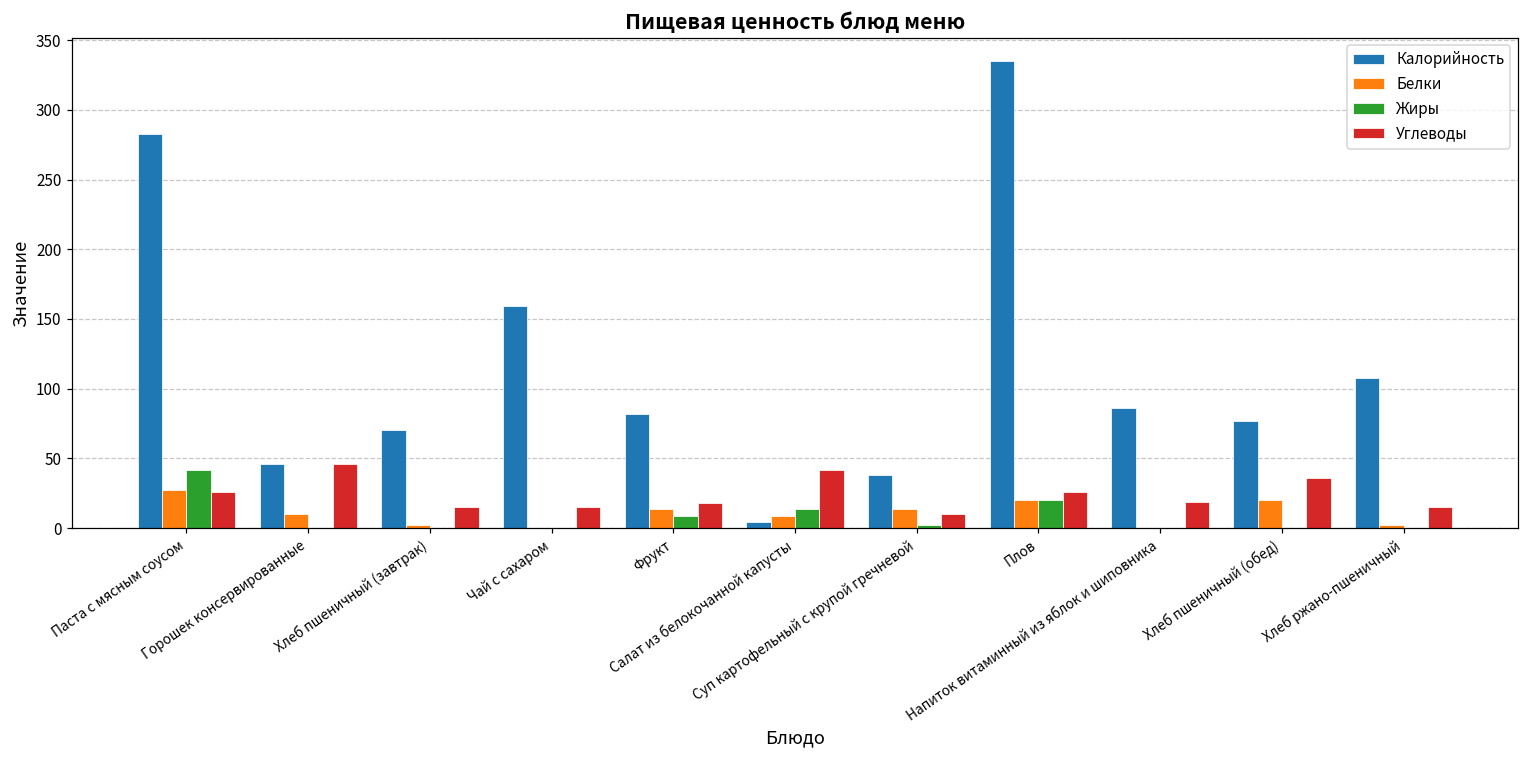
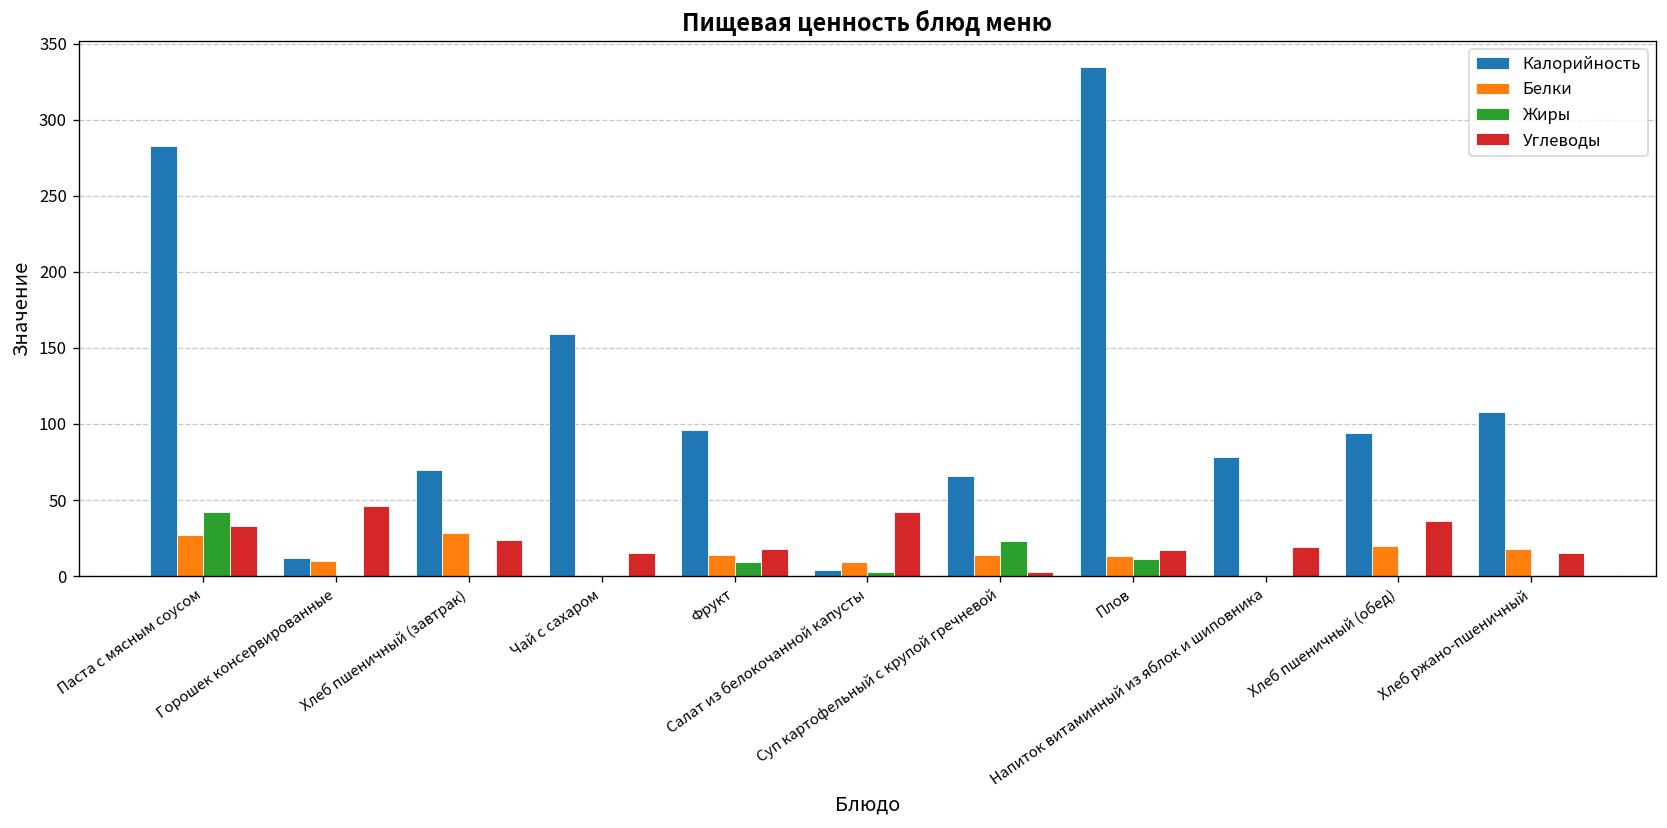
Углеводы, Паста с мясным соусом: 26 -> 33
Калорийность, Горошек консервированные: 46 -> 12
Белки, Хлеб пшеничный (завтрак): 2 -> 28
Углеводы, Хлеб пшеничный (завтрак): 15 -> 24
Калорийность, Фрукт: 82 -> 96
Жиры, Салат из белокочанной капусты: 14 -> 3
Калорийность, Суп картофельный с крупой гречневой: 38 -> 66
Жиры, Суп картофельный с крупой гречневой: 2 -> 23
Углеводы, Суп картофельный с крупой гречневой: 10 -> 3
Белки, Плов: 20 -> 13
Жиры, Плов: 20 -> 11
Углеводы, Плов: 26 -> 17
Калорийность, Напиток витаминный из яблок и шиповника: 86 -> 78
Калорийность, Хлеб пшеничный (обед): 77 -> 94
Белки, Хлеб ржано-пшеничный: 2 -> 18
